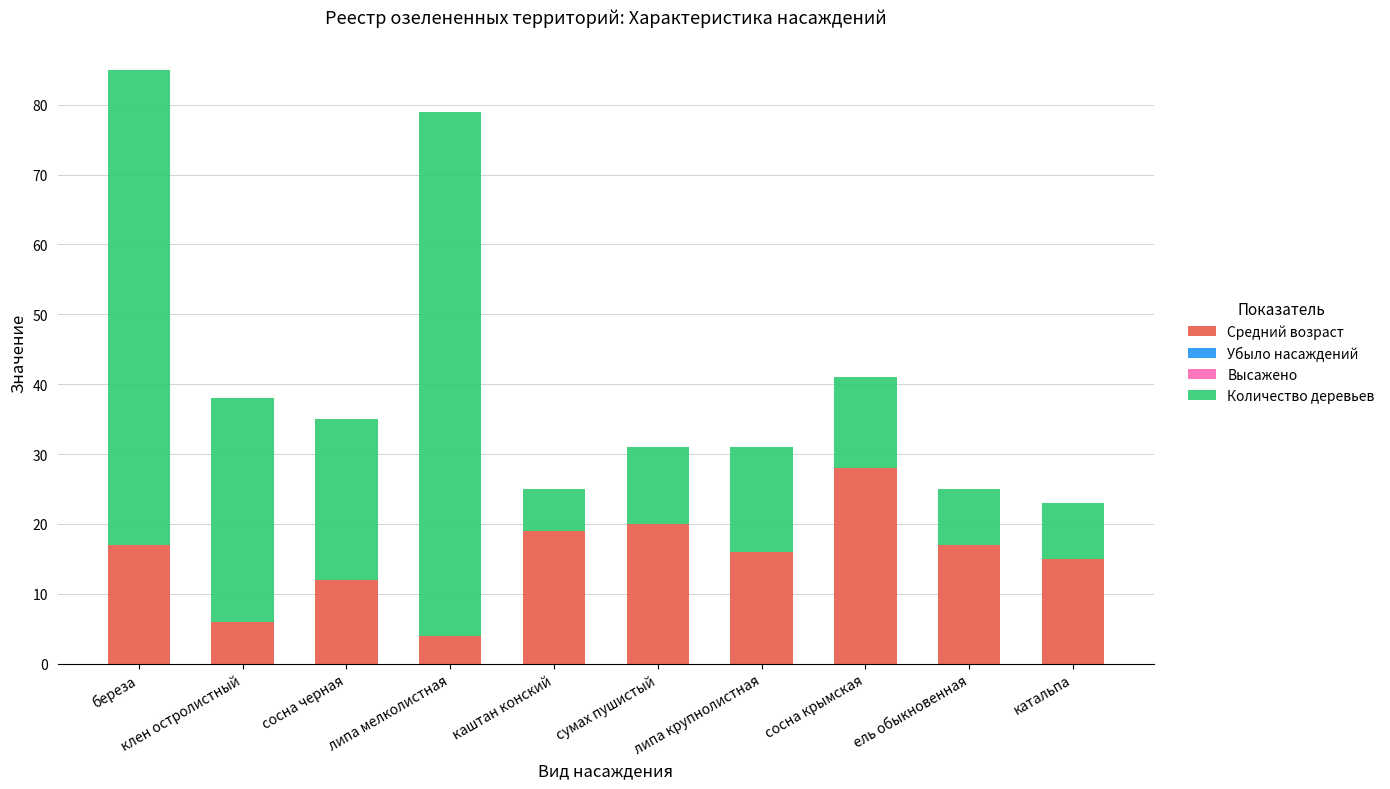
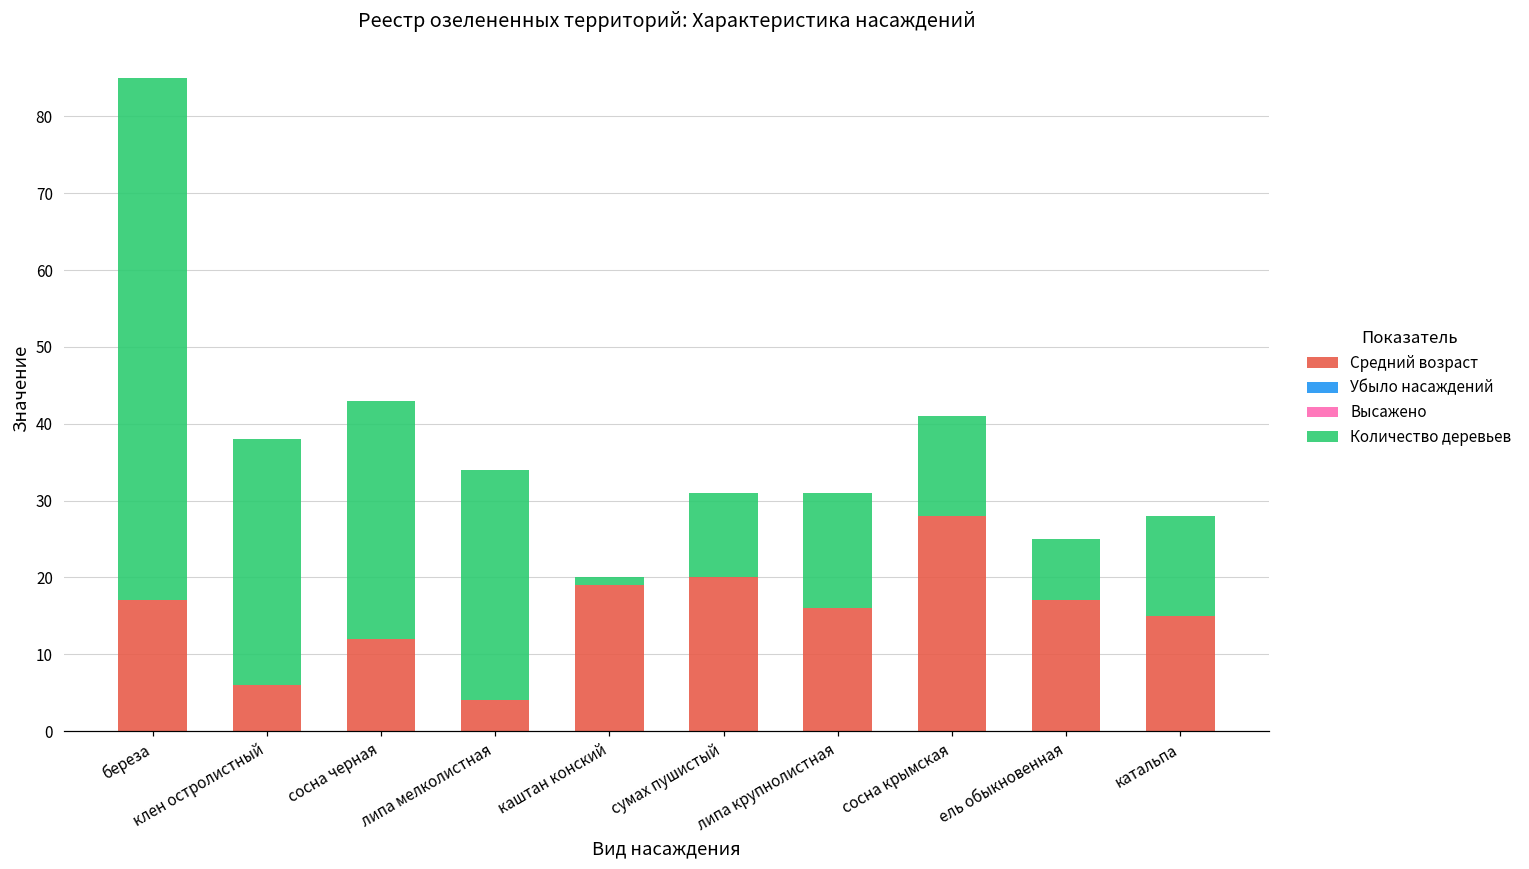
Количество деревьев, сосна черная: 23 -> 31
Количество деревьев, липа мелколистная: 75 -> 30
Количество деревьев, каштан конский: 6 -> 1
Количество деревьев, катальпа: 8 -> 13
